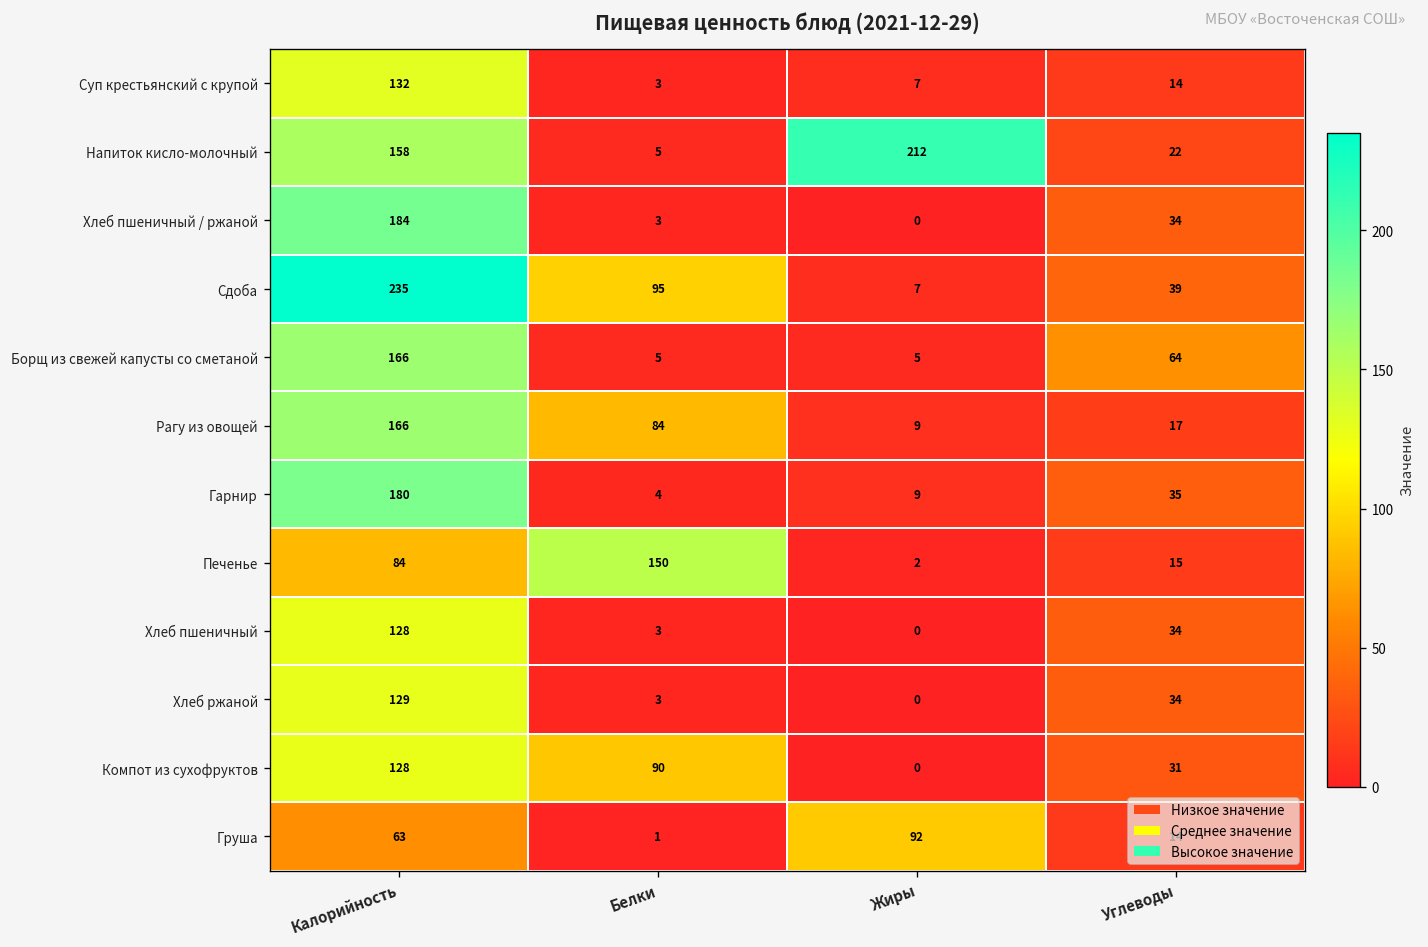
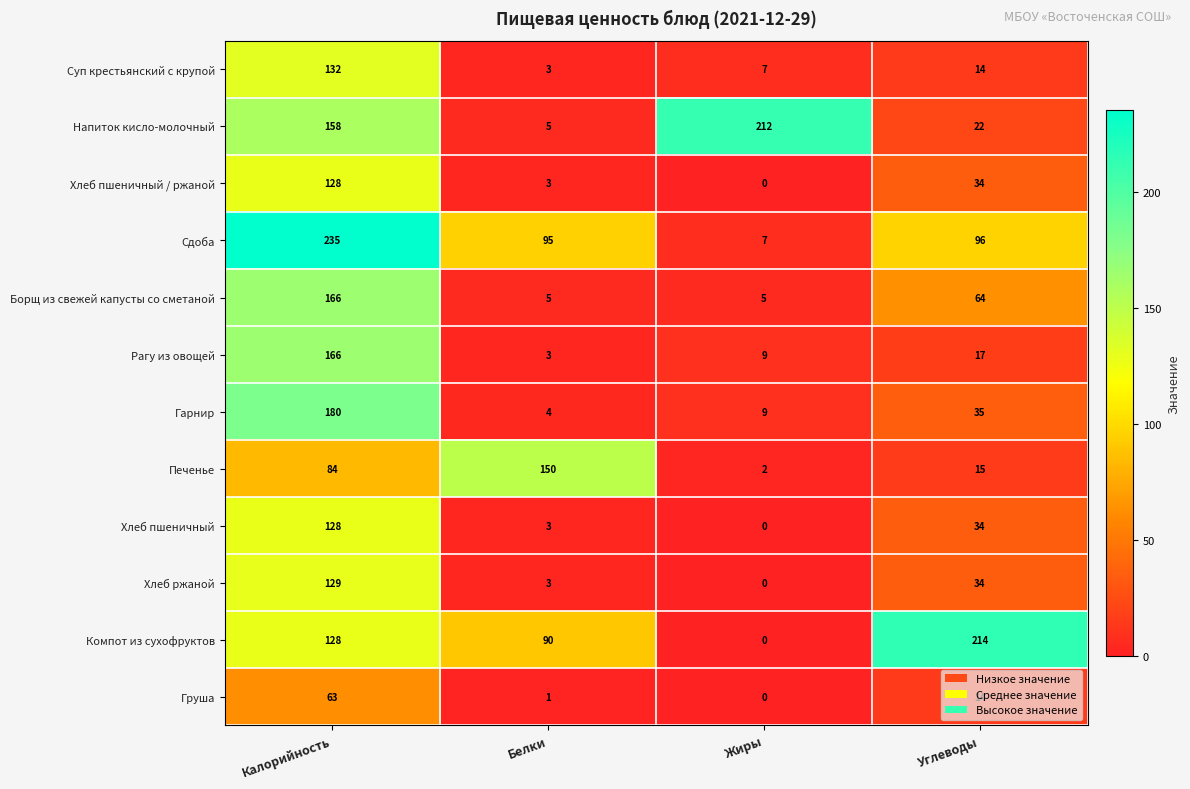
Хлеб пшеничный / ржаной, Калорийность: 184 -> 128
Сдоба, Углеводы: 39 -> 96
Рагу из овощей, Белки: 84 -> 3
Компот из сухофруктов, Углеводы: 31 -> 214
Груша, Жиры: 92 -> 0
